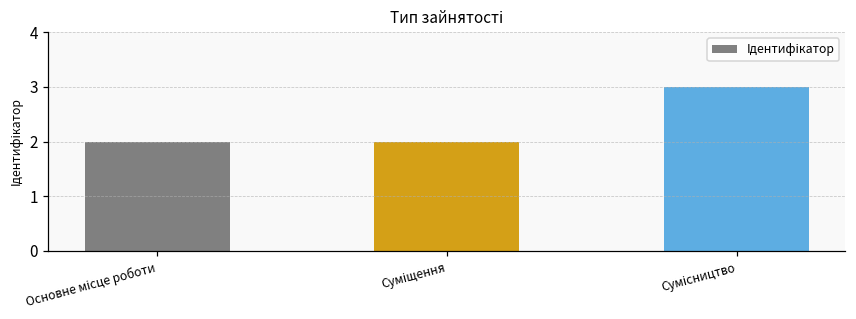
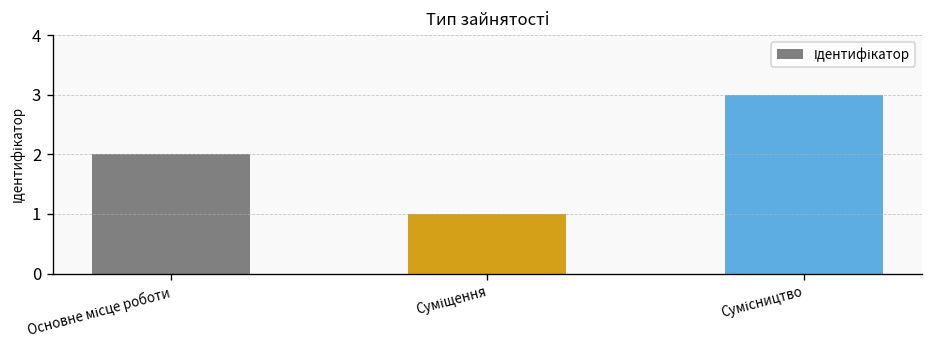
Суміщення: 2 -> 1
